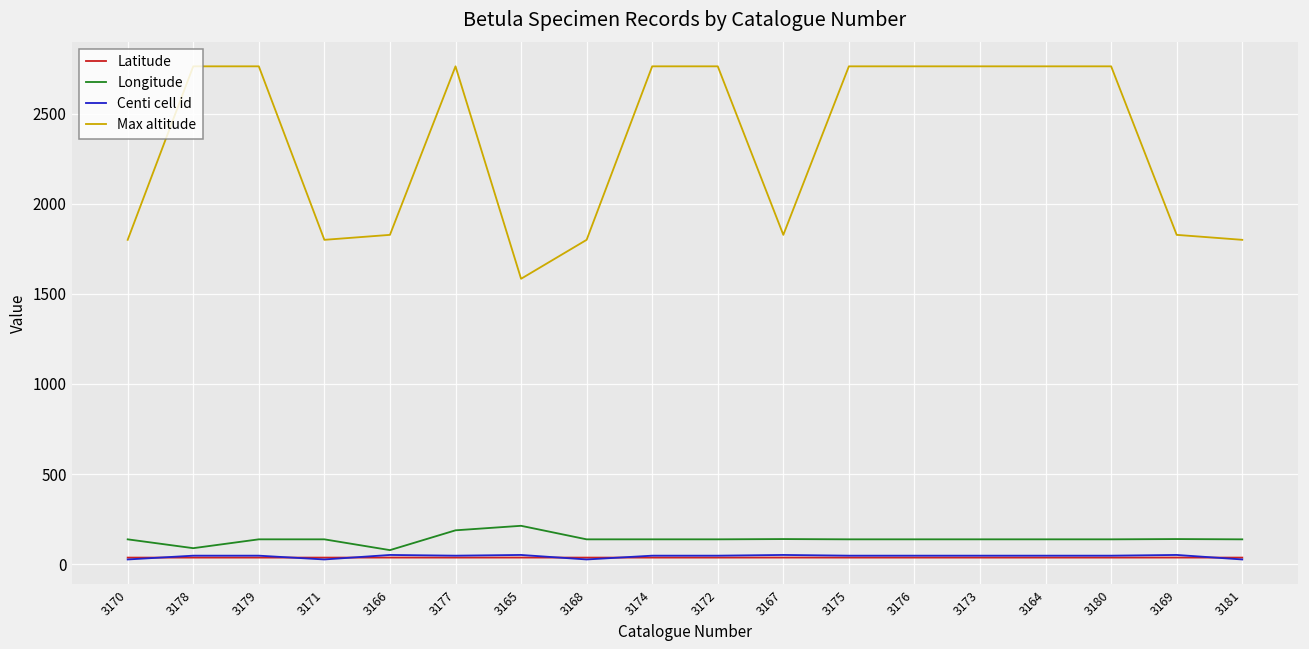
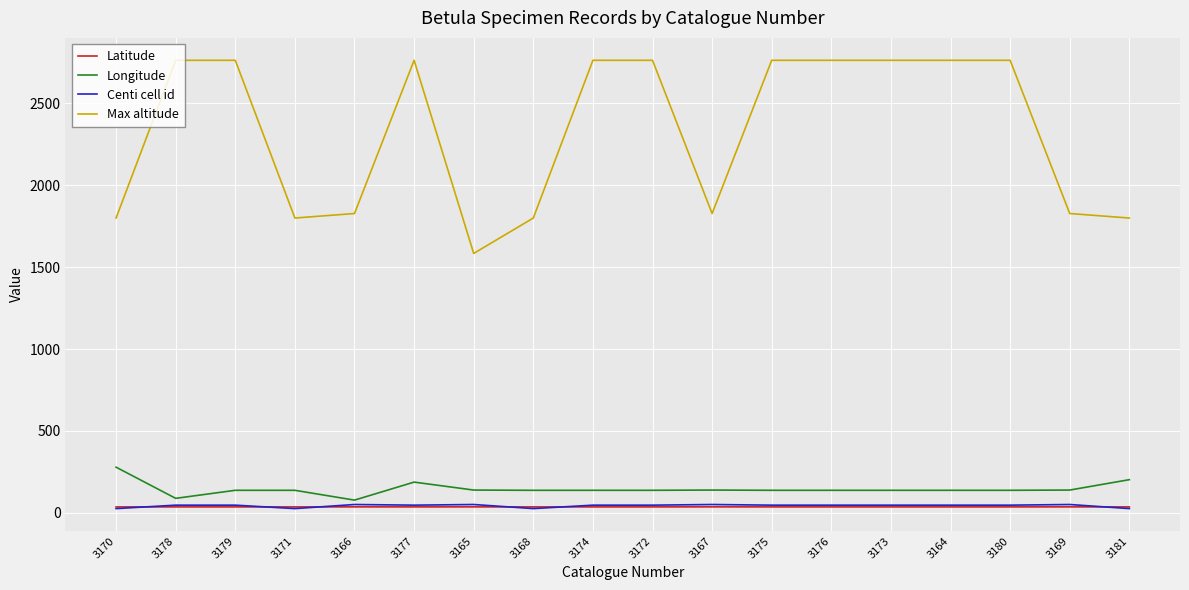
Longitude, 3170: 140 -> 280
Longitude, 3165: 210 -> 140
Longitude, 3181: 140 -> 200
